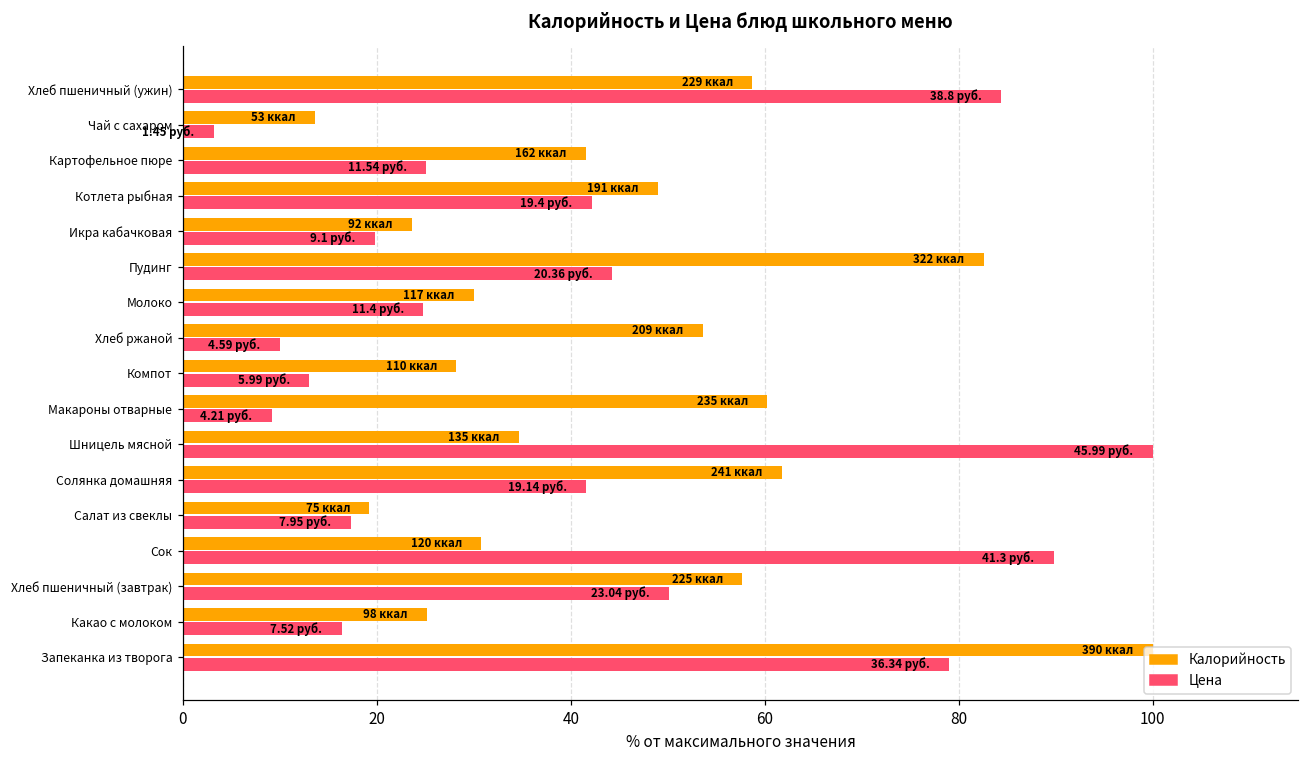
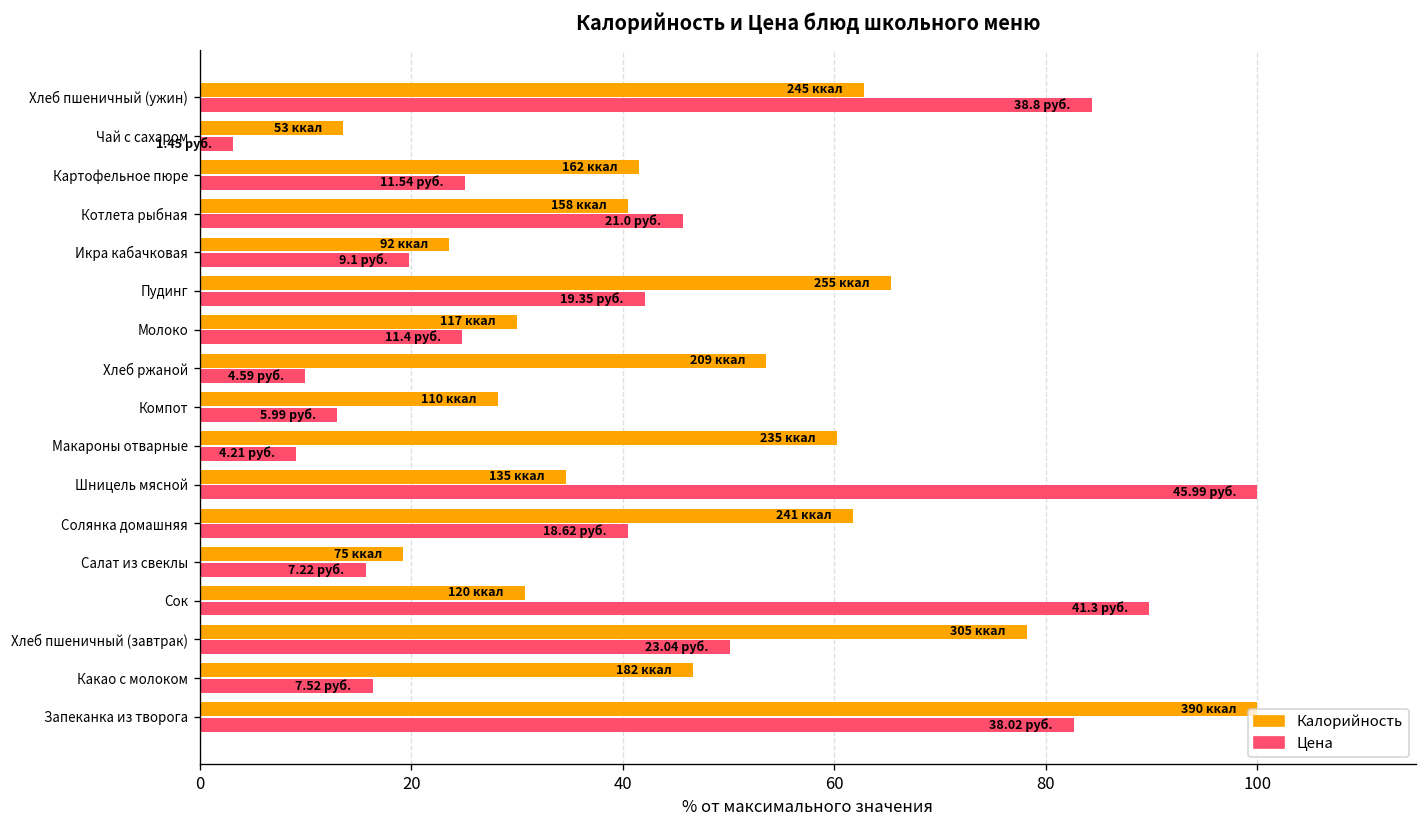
Калорийность, Хлеб пшеничный (ужин): 229 -> 245
Калорийность, Котлета рыбная: 191 -> 158
Цена, Котлета рыбная: 19.4 -> 21.0
Калорийность, Пудинг: 322 -> 255
Цена, Пудинг: 20.36 -> 19.35
Цена, Солянка домашняя: 19.14 -> 18.62
Цена, Салат из свеклы: 7.95 -> 7.22
Калорийность, Хлеб пшеничный (завтрак): 225 -> 305
Калорийность, Какао с молоком: 98 -> 182
Цена, Запеканка из творога: 36.34 -> 38.02
